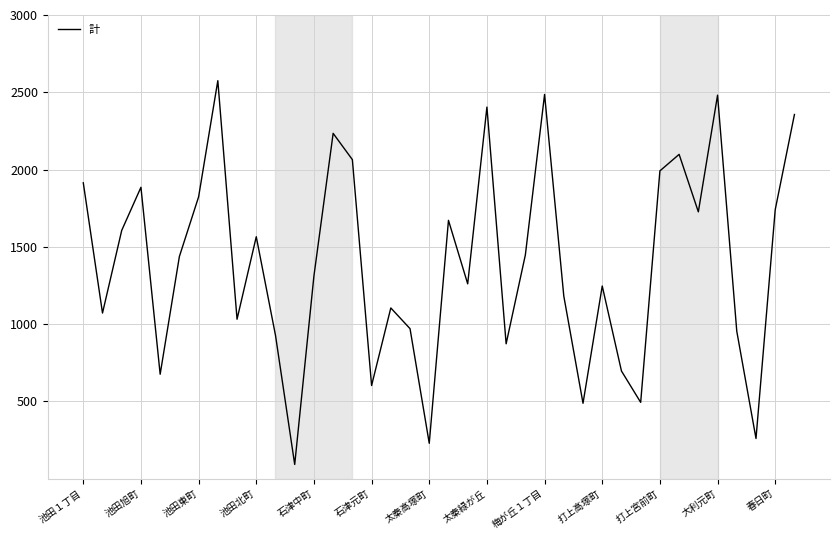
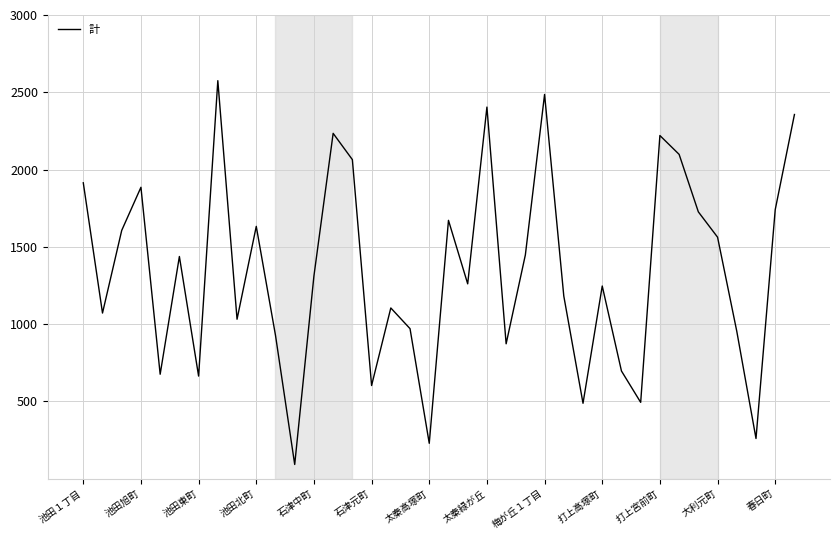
池田東町: 1820 -> 660
池田北町: 1570 -> 1630
打上宮前町: 1990 -> 2220
大利元町: 2480 -> 1560
